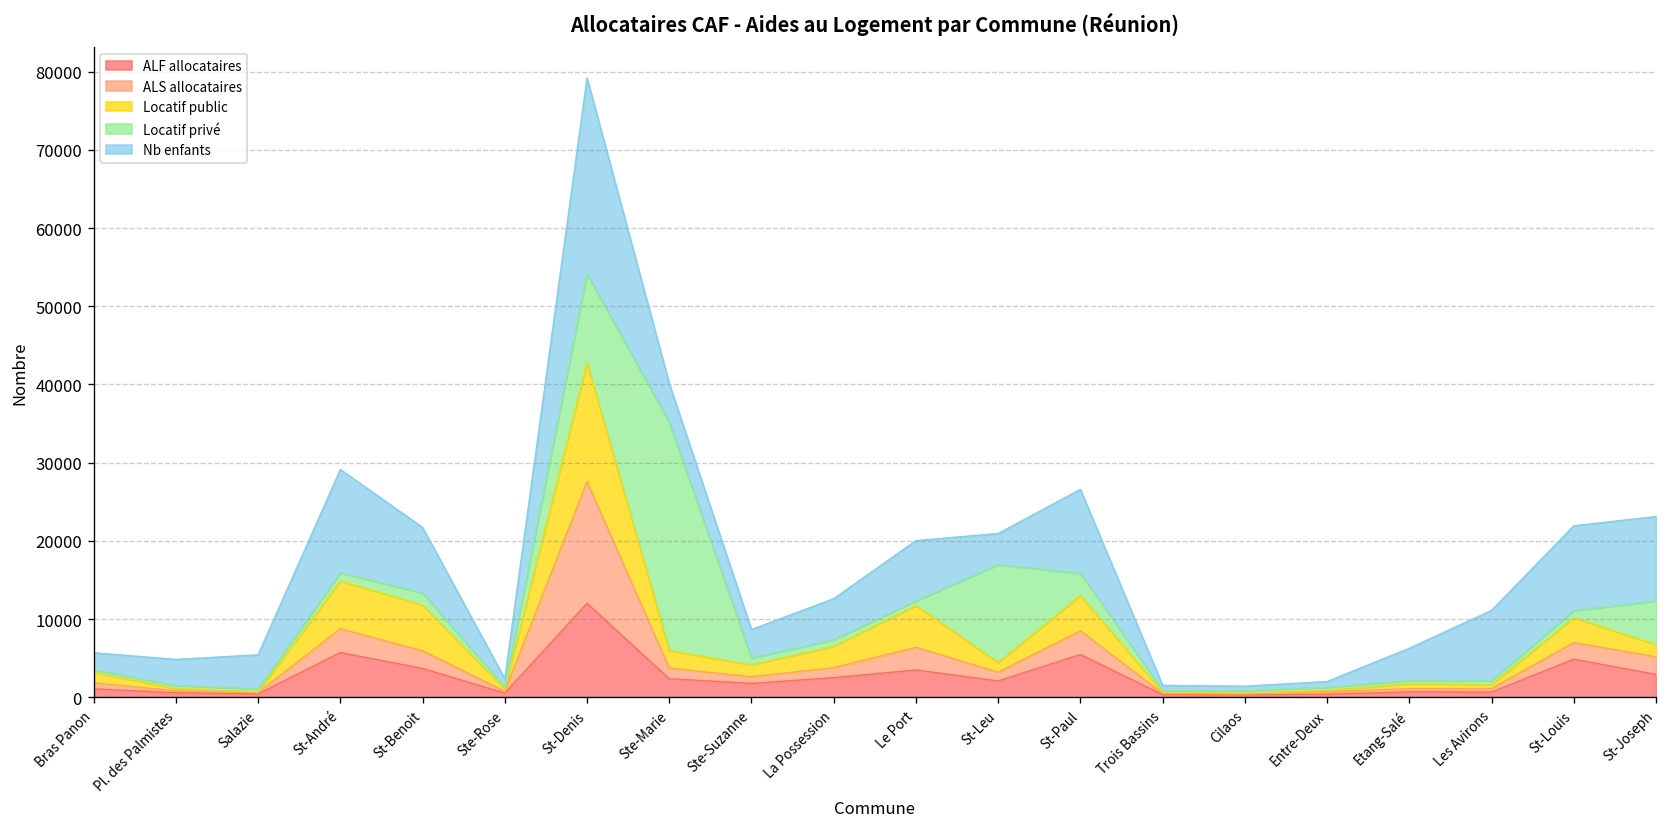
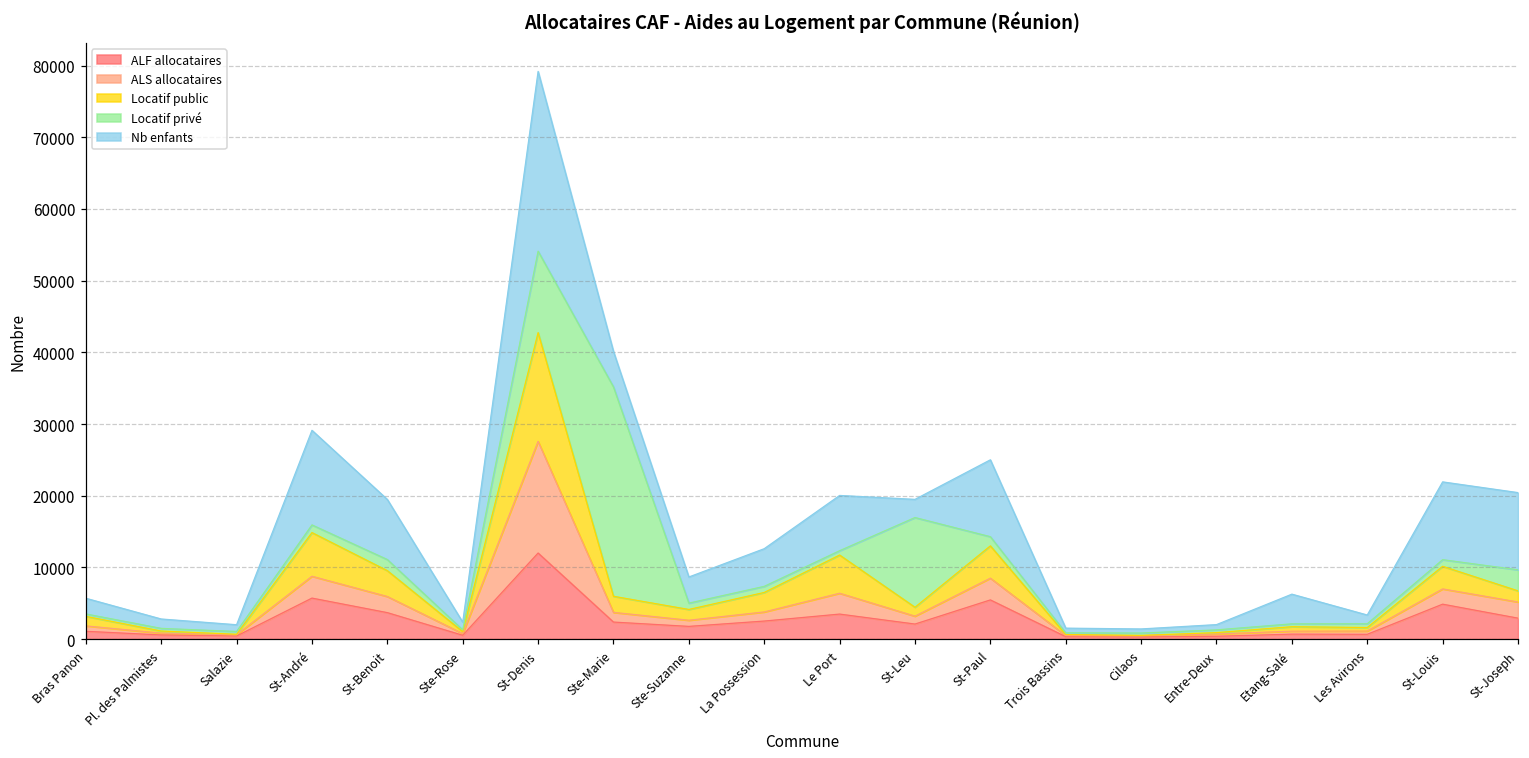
Nb enfants, Pl. des Palmistes: 3000 -> 1000
Nb enfants, Salazie: 4000 -> 1000
Locatif public, St-Benoit: 6000 -> 4000
Nb enfants, St-Leu: 4000 -> 3000
Locatif privé, St-Paul: 3000 -> 1000
Nb enfants, Les Avirons: 9000 -> 1000
Locatif privé, St-Joseph: 6000 -> 3000
